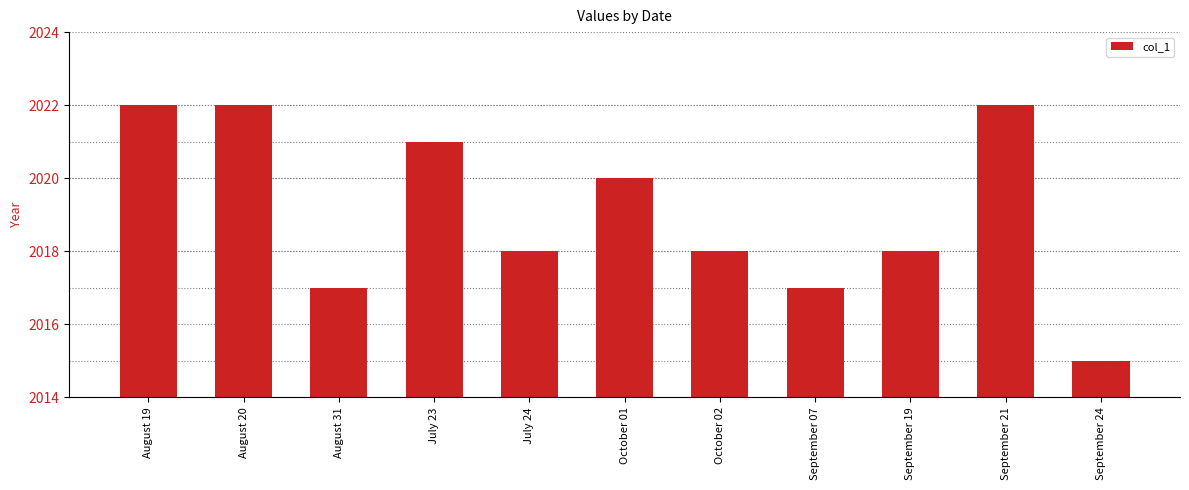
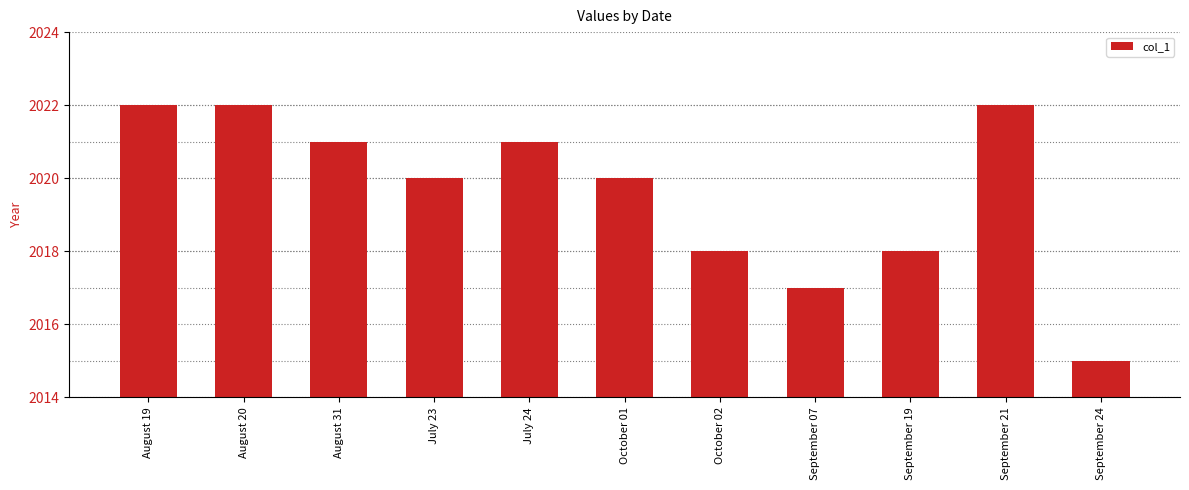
August 31: 2017 -> 2021
July 23: 2021 -> 2020
July 24: 2018 -> 2021
